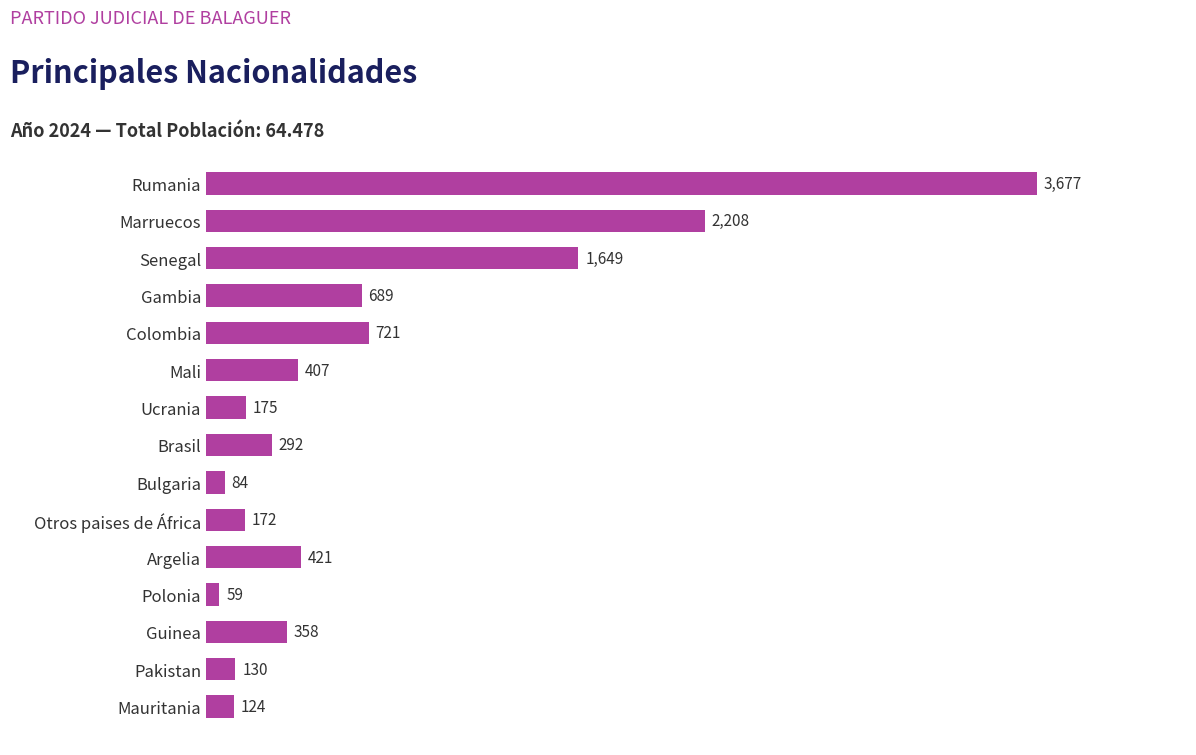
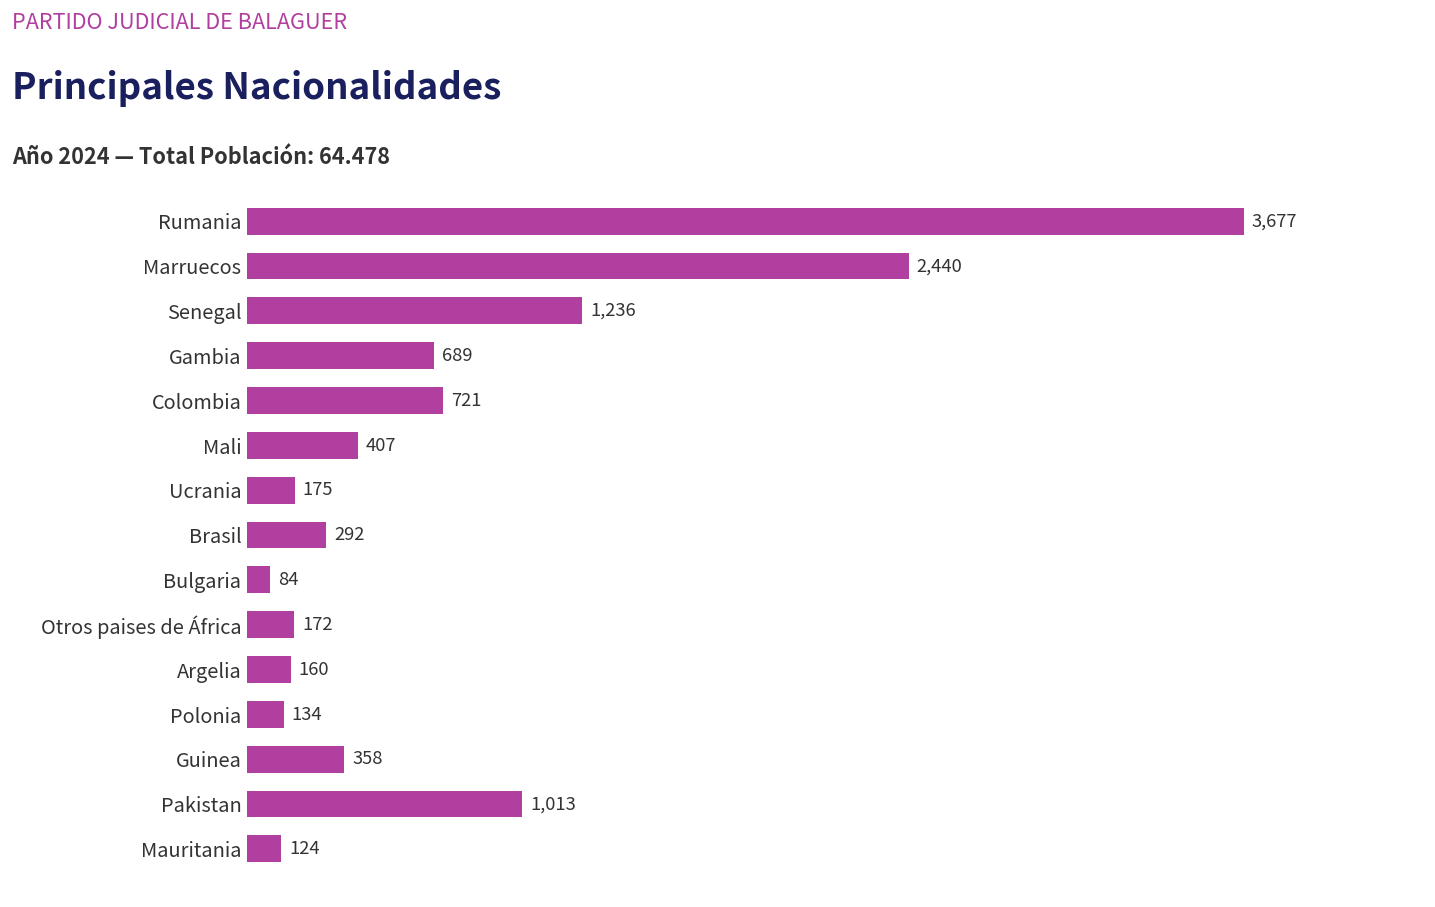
Marruecos: 2,208 -> 2,440
Senegal: 1,649 -> 1,236
Argelia: 421 -> 160
Polonia: 59 -> 134
Pakistan: 130 -> 1,013
